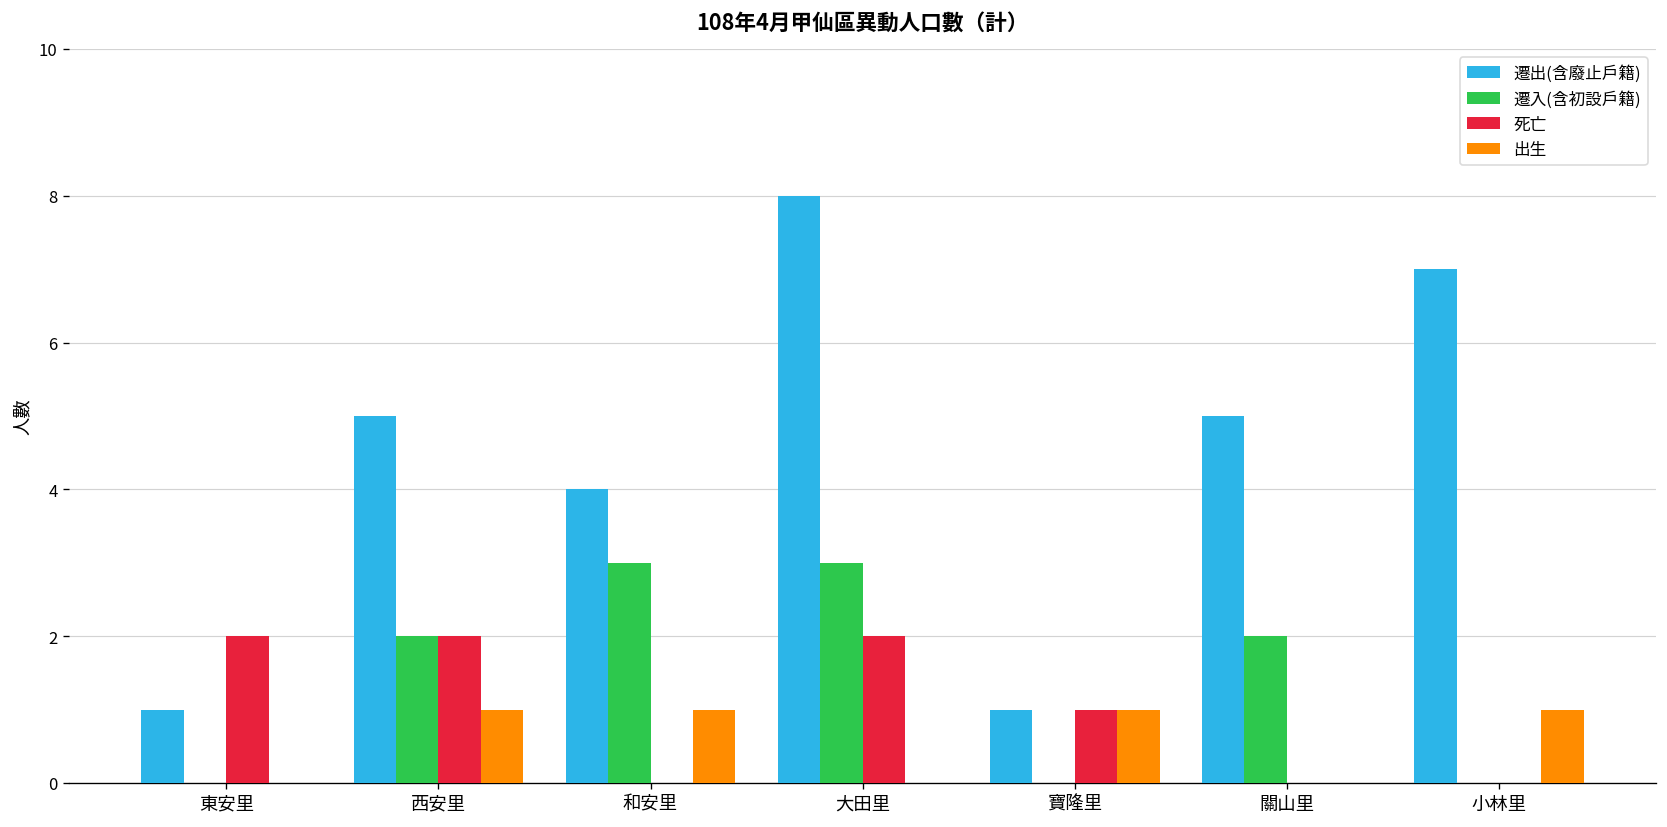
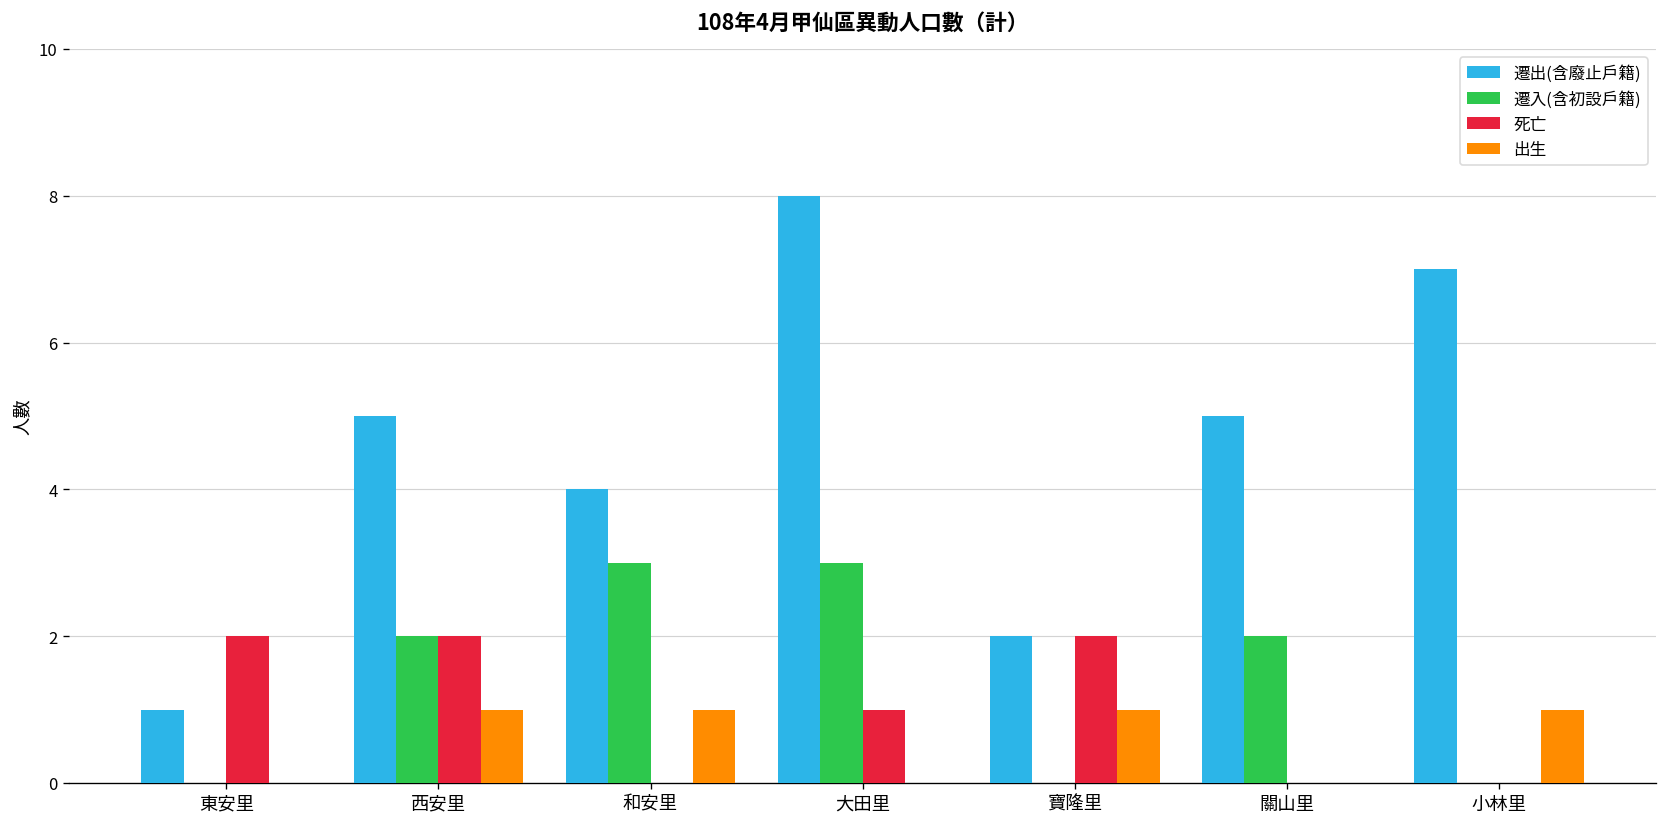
死亡, 大田里: 2 -> 1
遷出(含廢止戶籍), 寶隆里: 1 -> 2
死亡, 寶隆里: 1 -> 2
